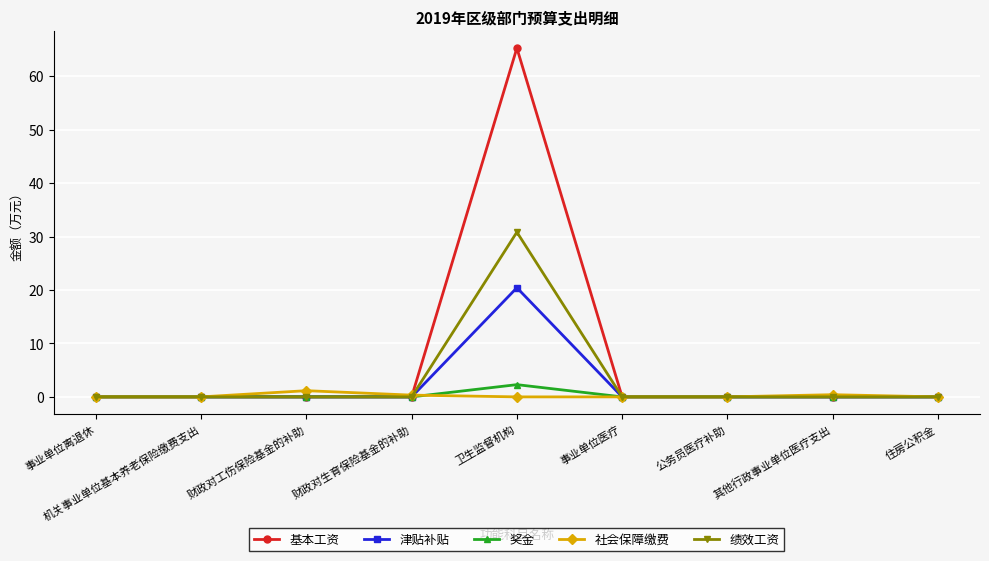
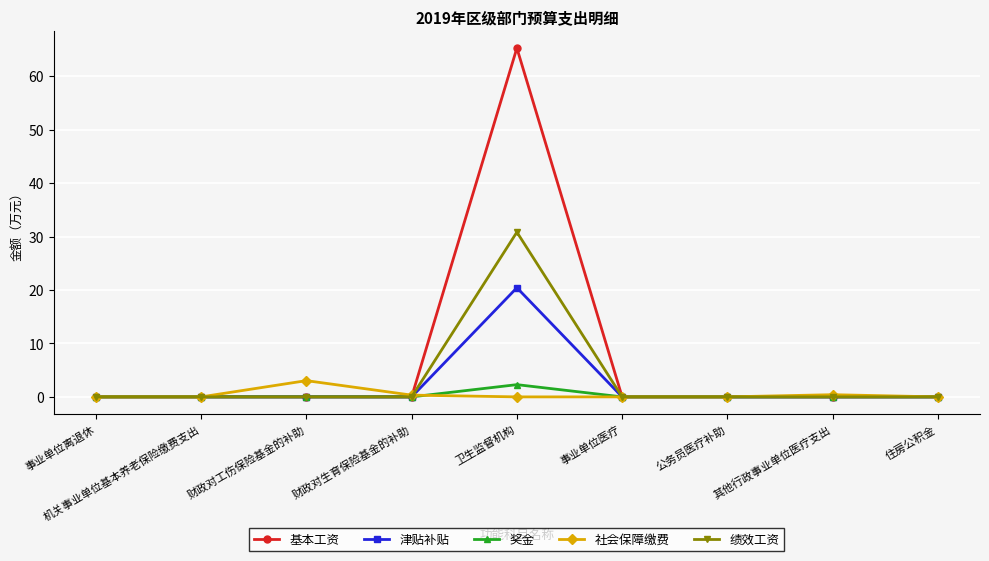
社会保障缴费, 财政对工伤保险基金的补助: 1 -> 3
